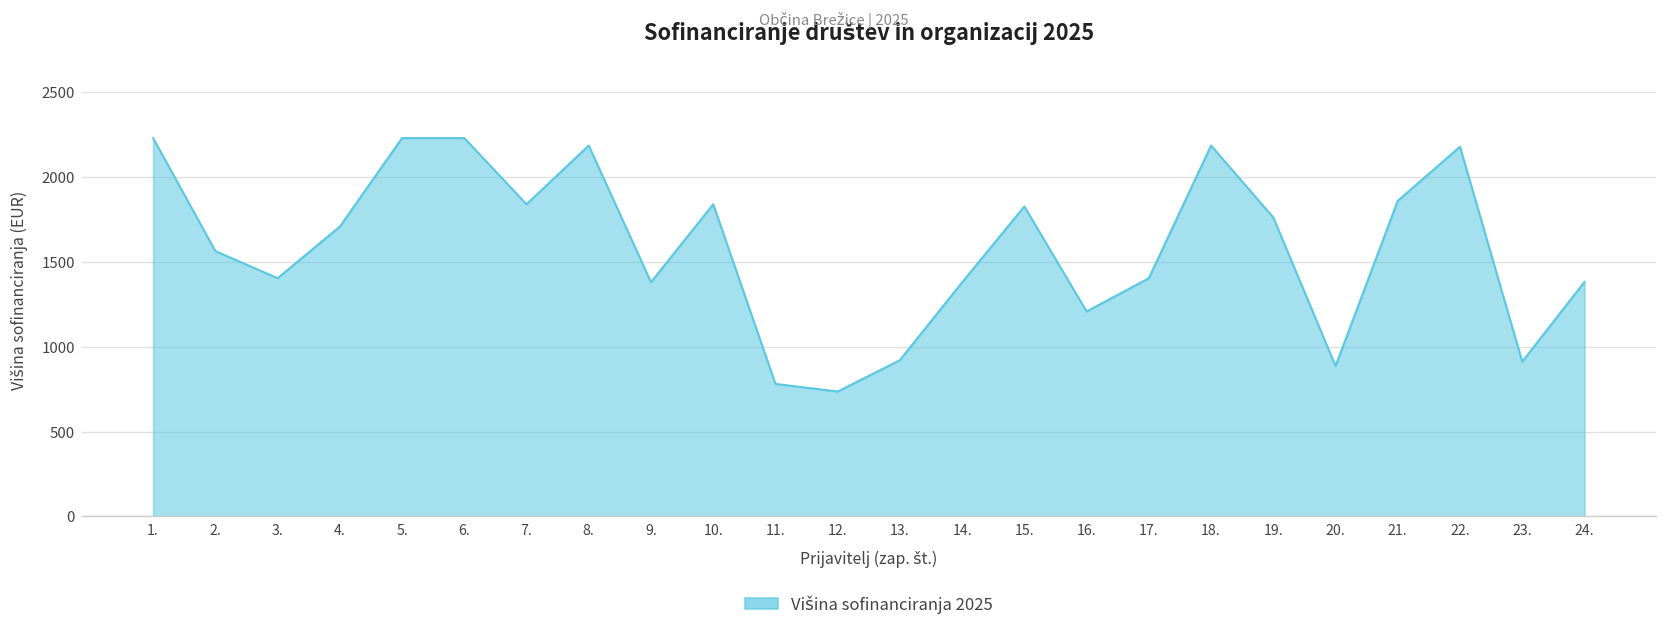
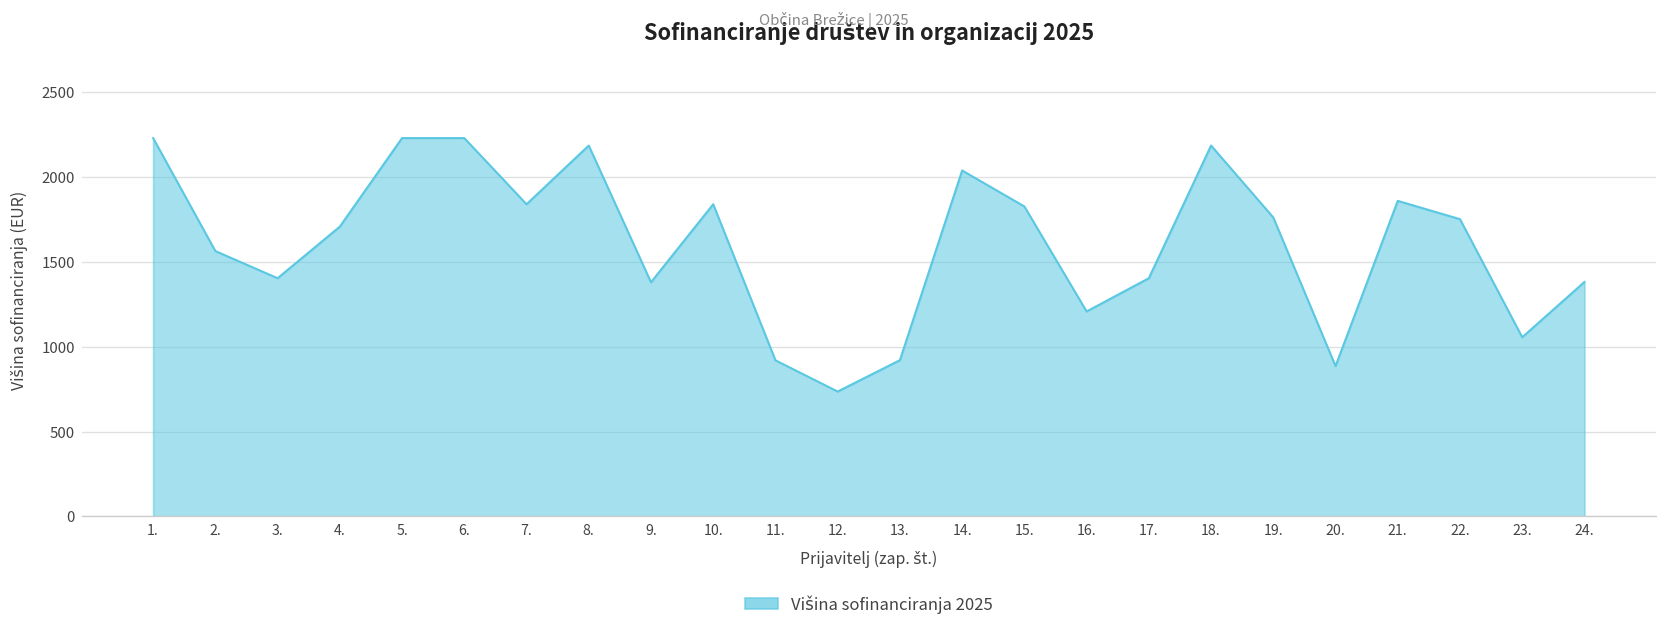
11.: 780 -> 920
14.: 1380 -> 2040
22.: 2180 -> 1750
23.: 910 -> 1060
